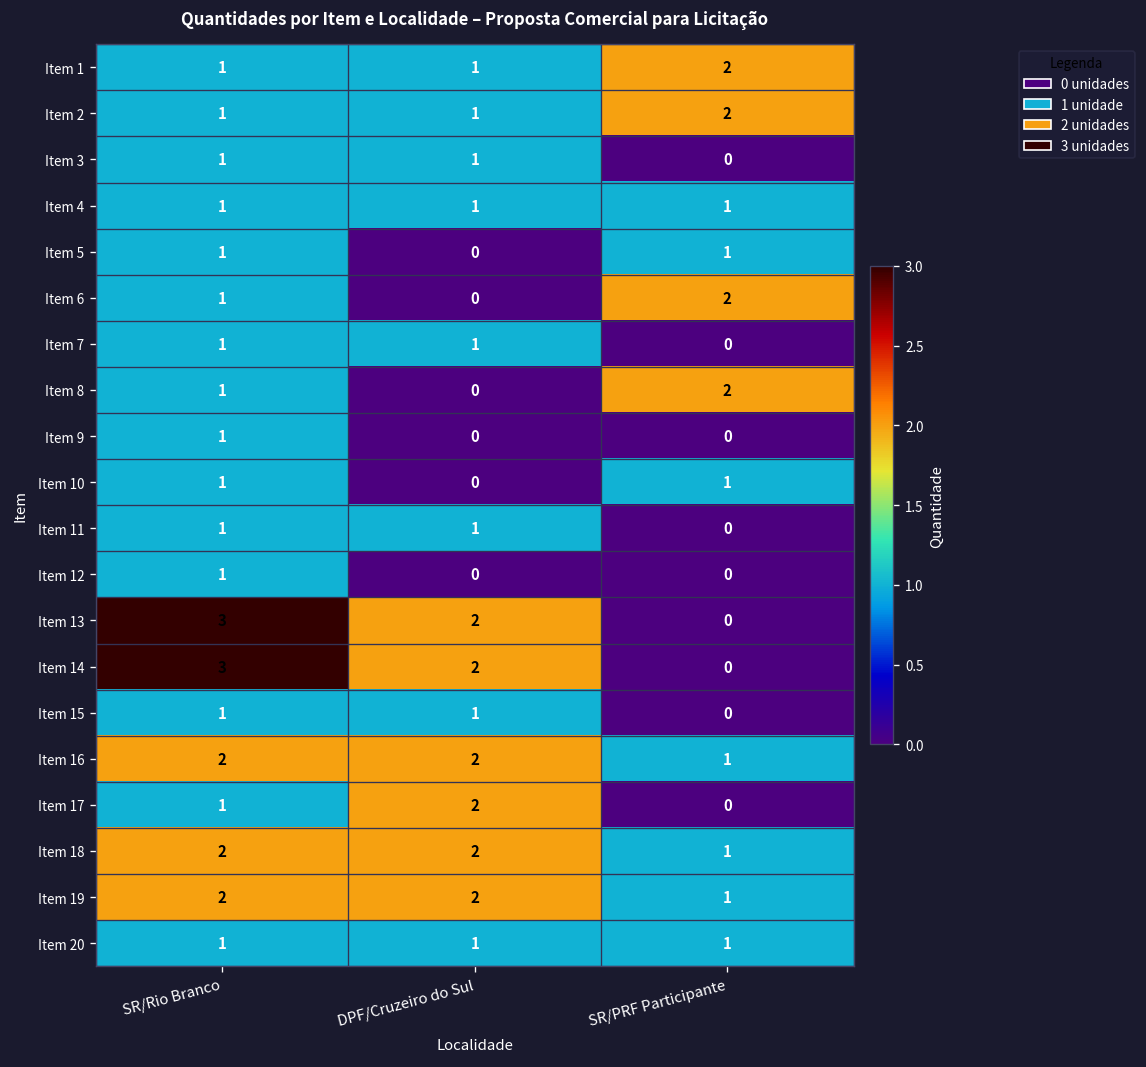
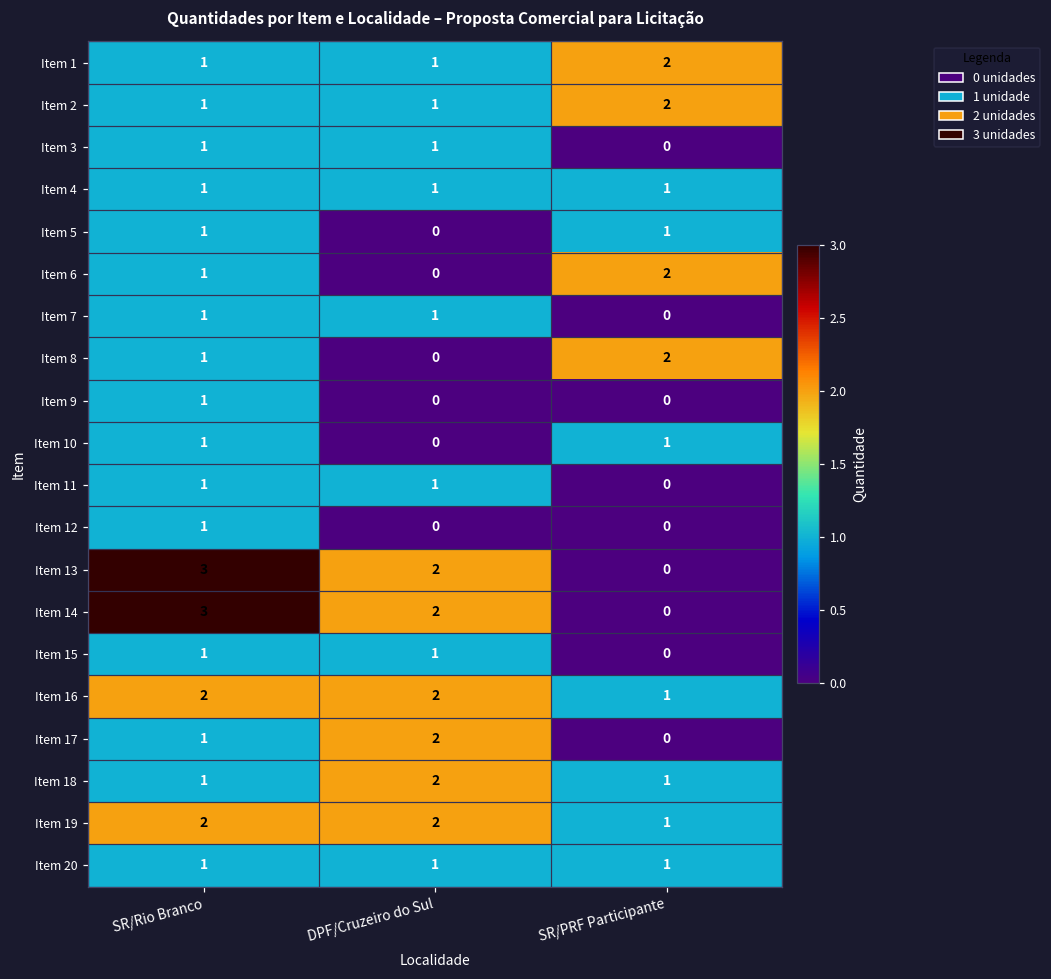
Item 18, SR/Rio Branco: 2 -> 1
